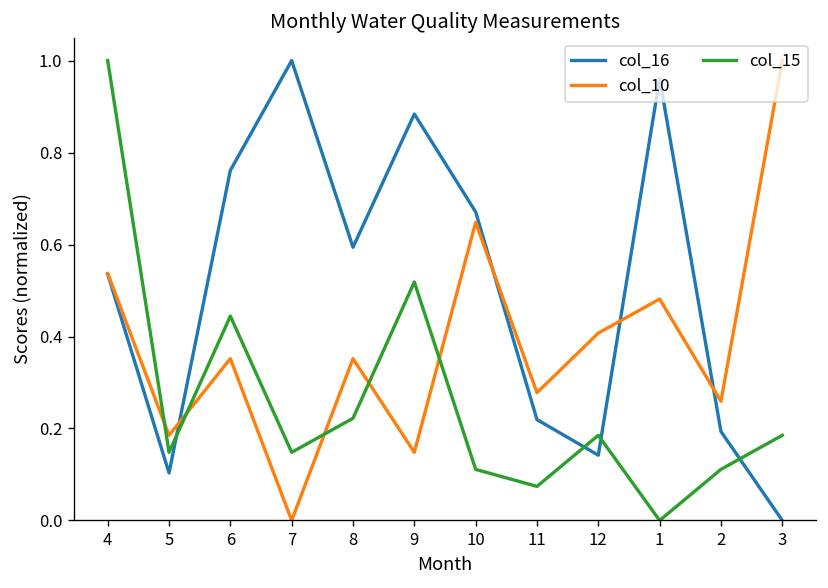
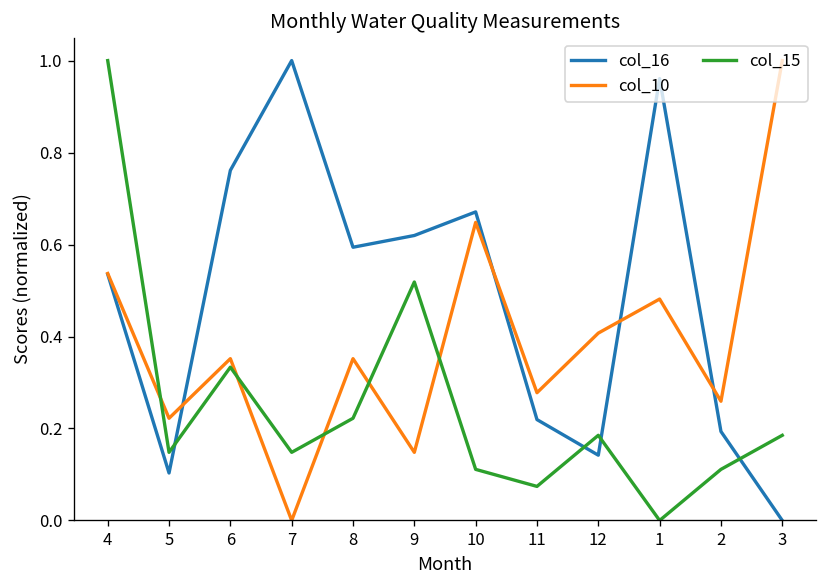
col_10, 5: 0.19 -> 0.22
col_15, 6: 0.44 -> 0.33
col_16, 9: 0.88 -> 0.62
